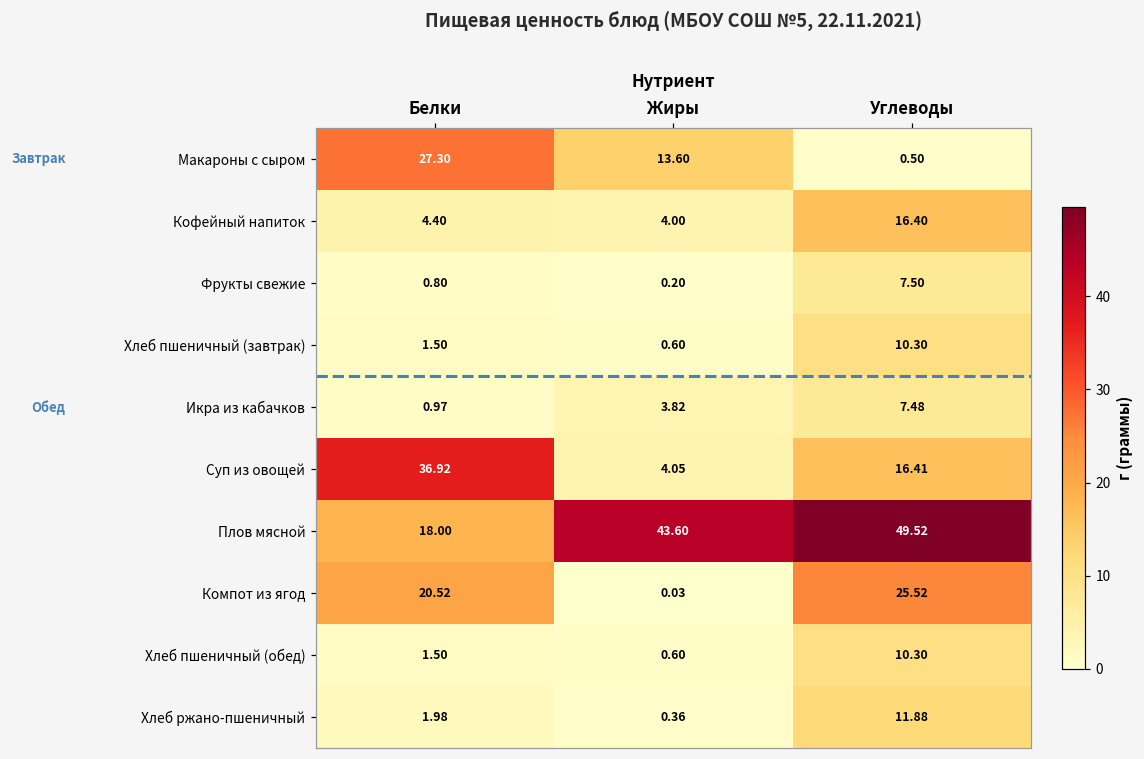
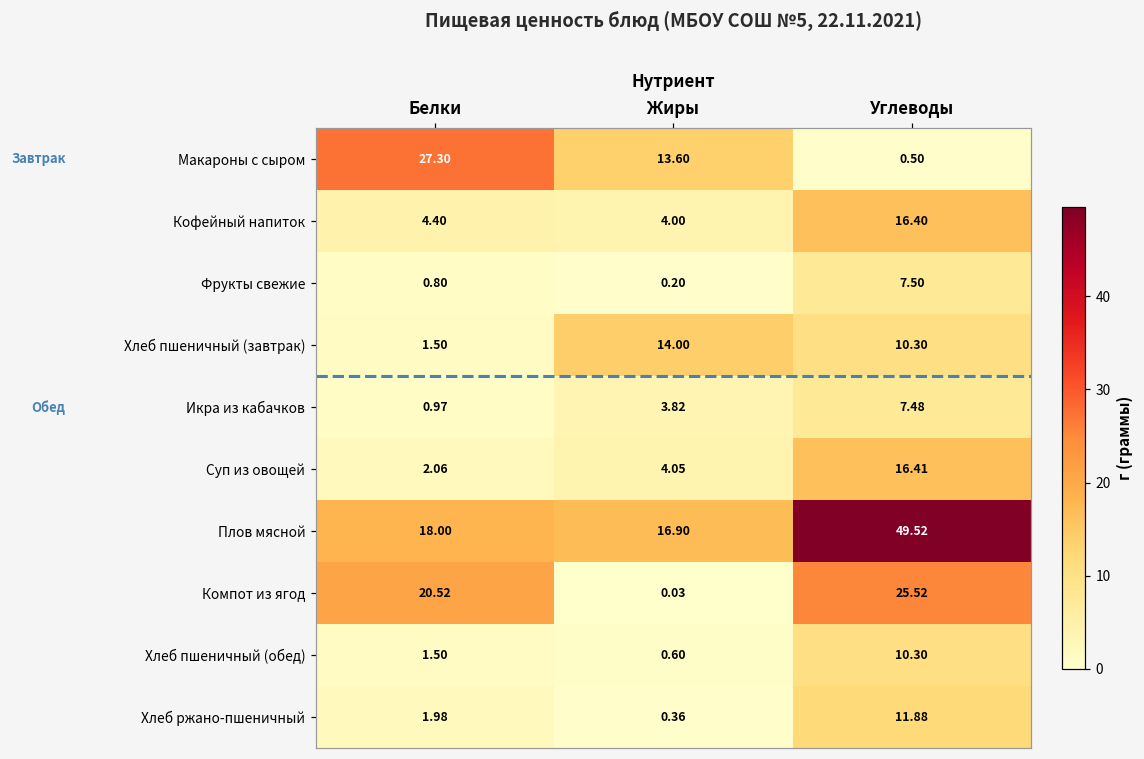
Хлеб пшеничный (завтрак), Жиры: 0.60 -> 14.00
Суп из овощей, Белки: 36.92 -> 2.06
Плов мясной, Жиры: 43.60 -> 16.90
